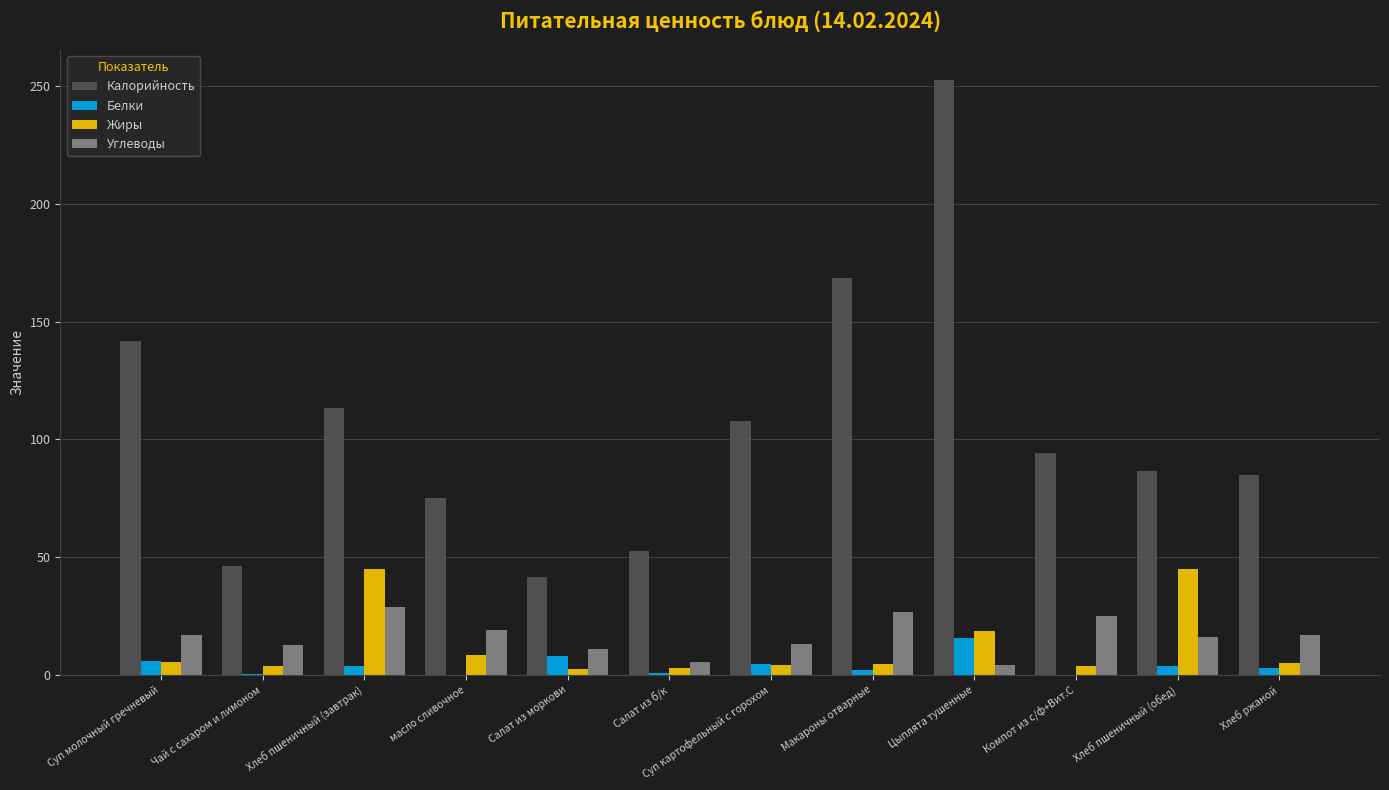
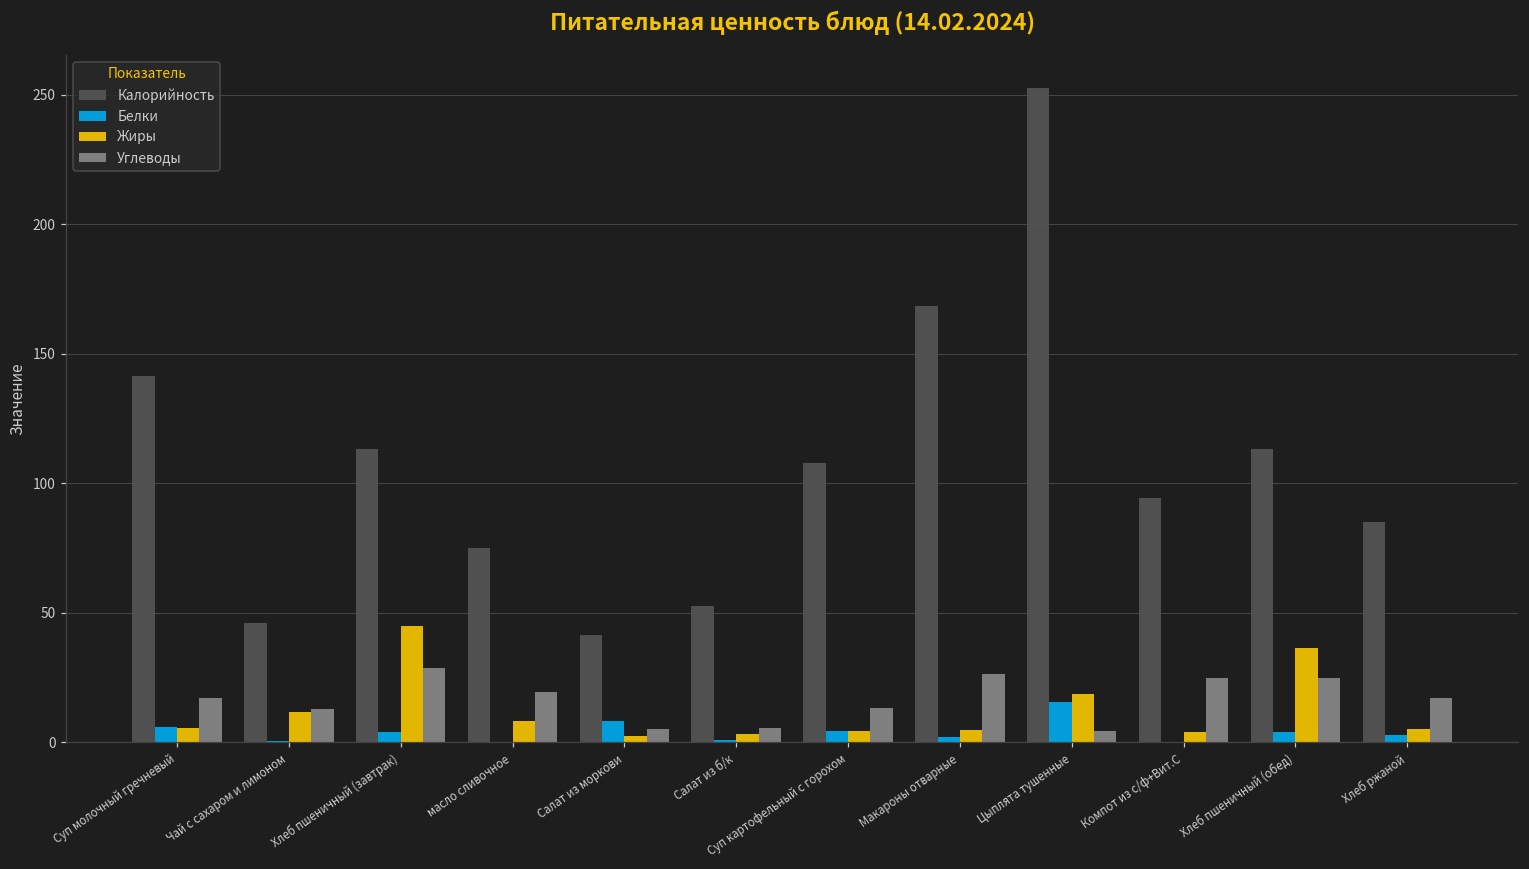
Жиры, Чай с сахаром и лимоном: 4 -> 12
Углеводы, Салат из моркови: 11 -> 5
Калорийность, Хлеб пшеничный (обед): 87 -> 113
Жиры, Хлеб пшеничный (обед): 45 -> 36
Углеводы, Хлеб пшеничный (обед): 16 -> 25
